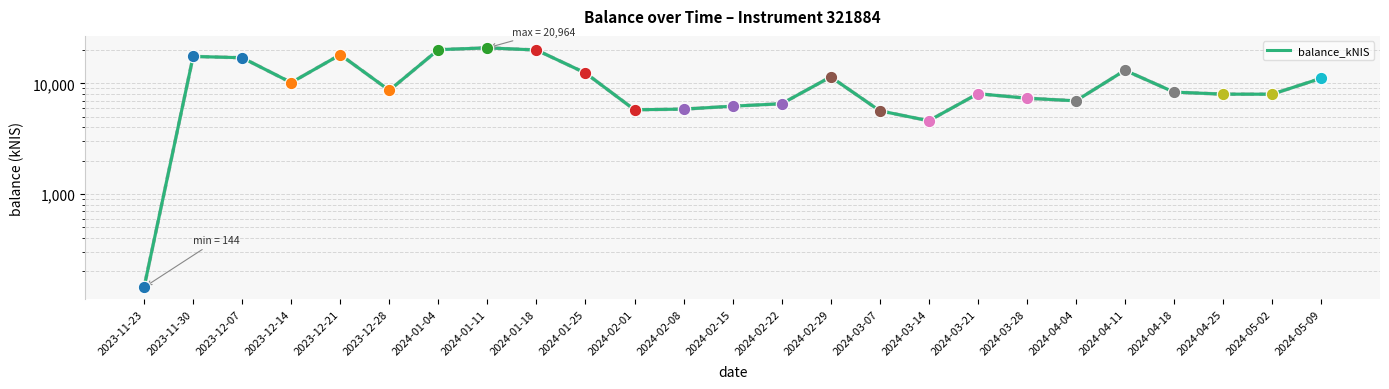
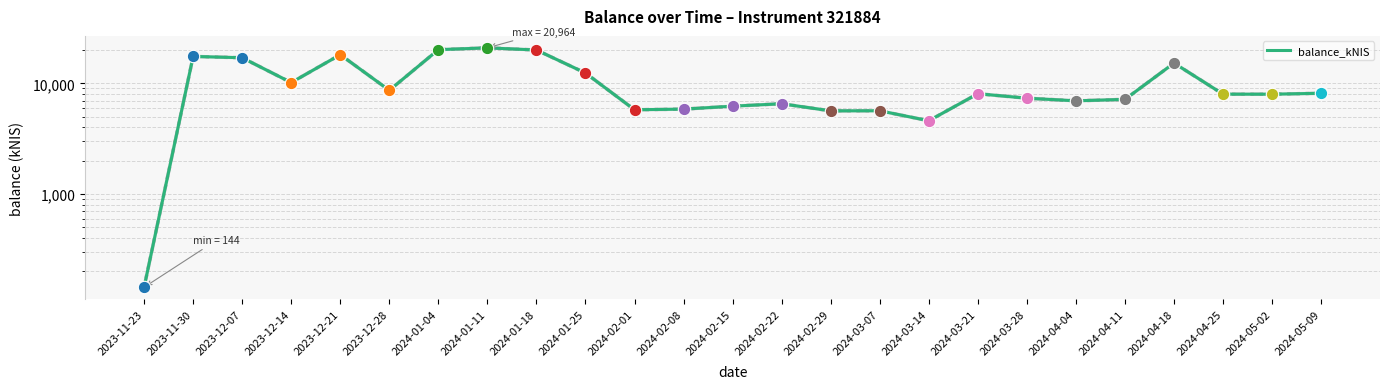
balance_kNIS, 2024-02-29: 11,000 -> 6,000
balance_kNIS, 2024-04-11: 13,000 -> 7,000
balance_kNIS, 2024-04-18: 8,000 -> 15,000
balance_kNIS, 2024-05-09: 11,000 -> 8,000
